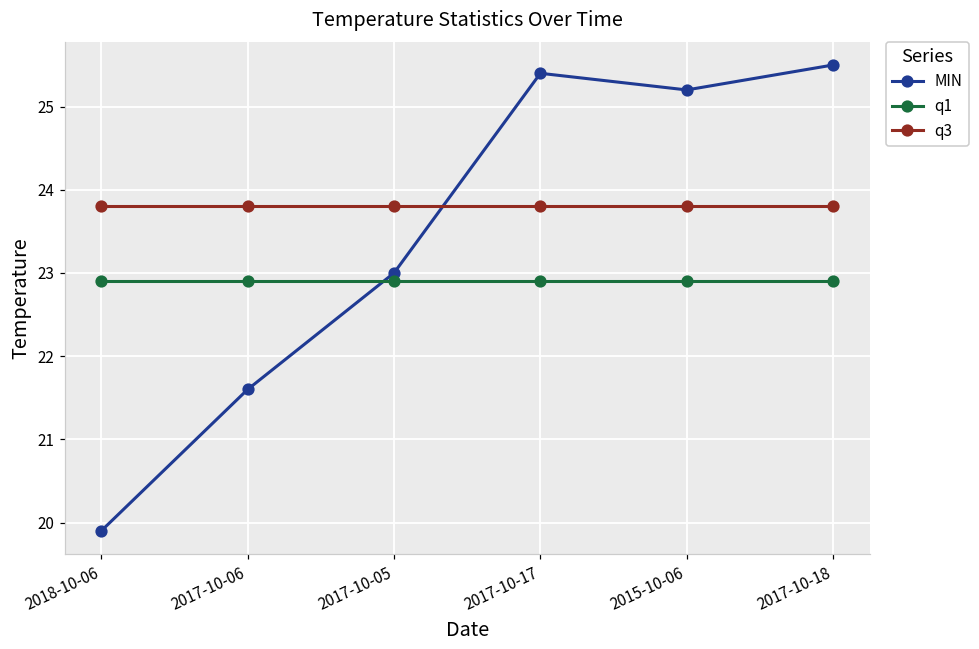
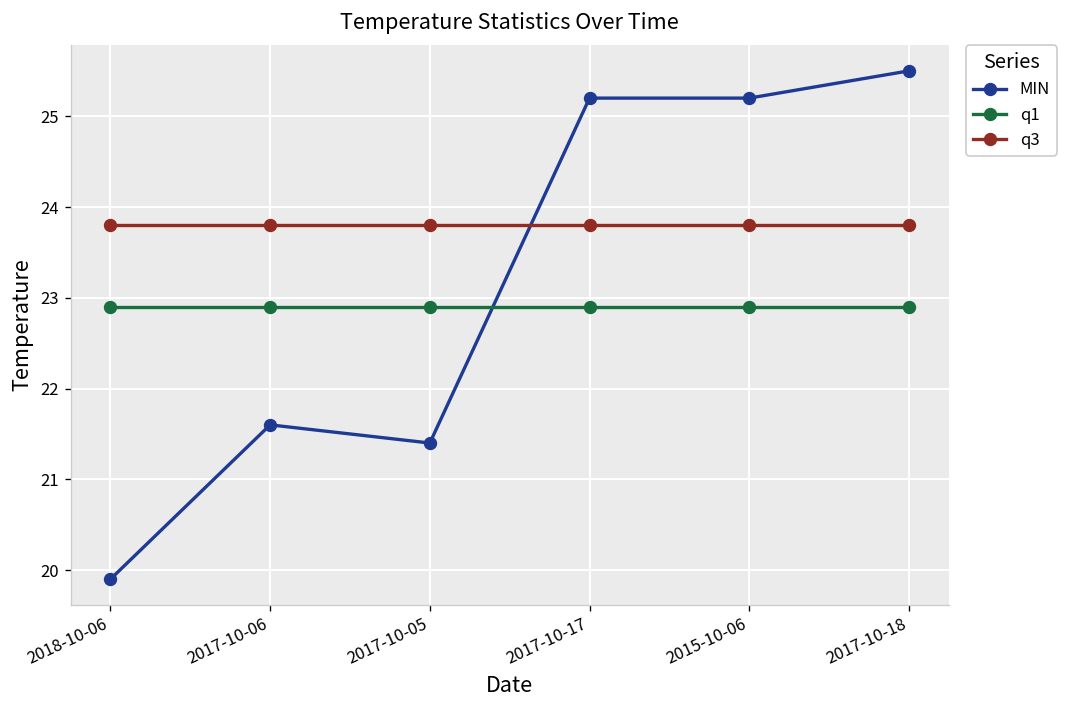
MIN, 2017-10-05: 23.0 -> 21.4
MIN, 2017-10-17: 25.4 -> 25.2
